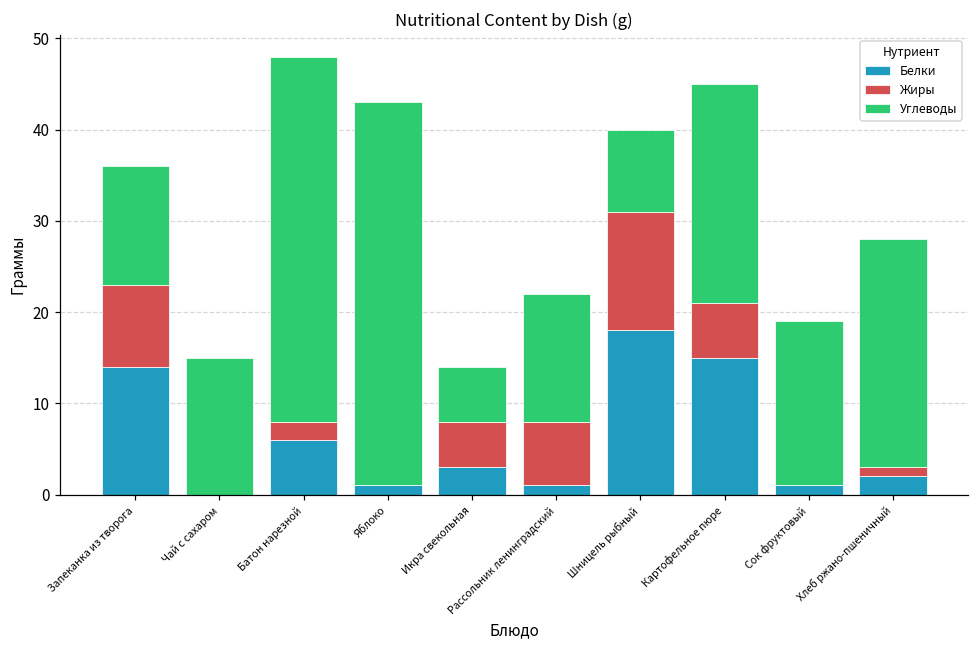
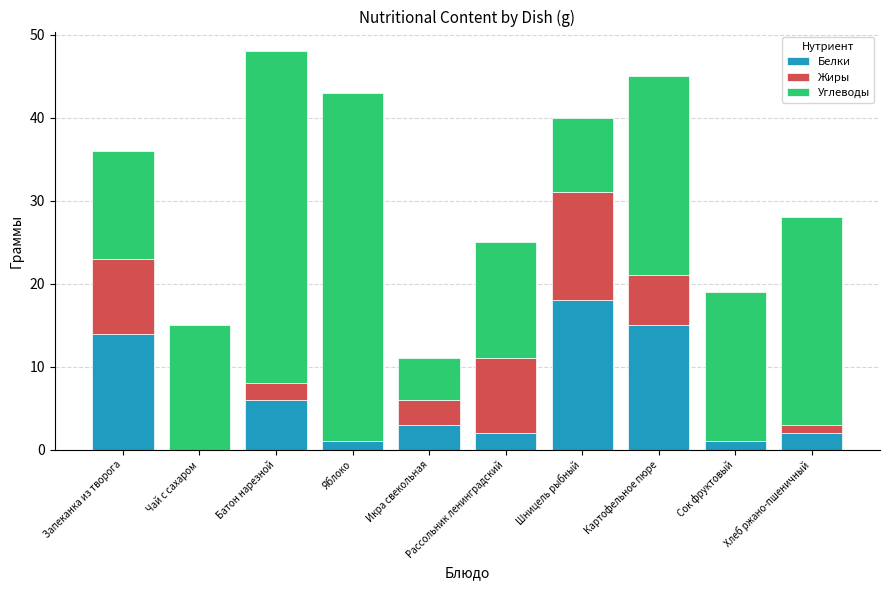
Жиры, Икра свекольная: 5 -> 3
Углеводы, Икра свекольная: 6 -> 5
Белки, Рассольник ленинградский: 1 -> 2
Жиры, Рассольник ленинградский: 7 -> 9
